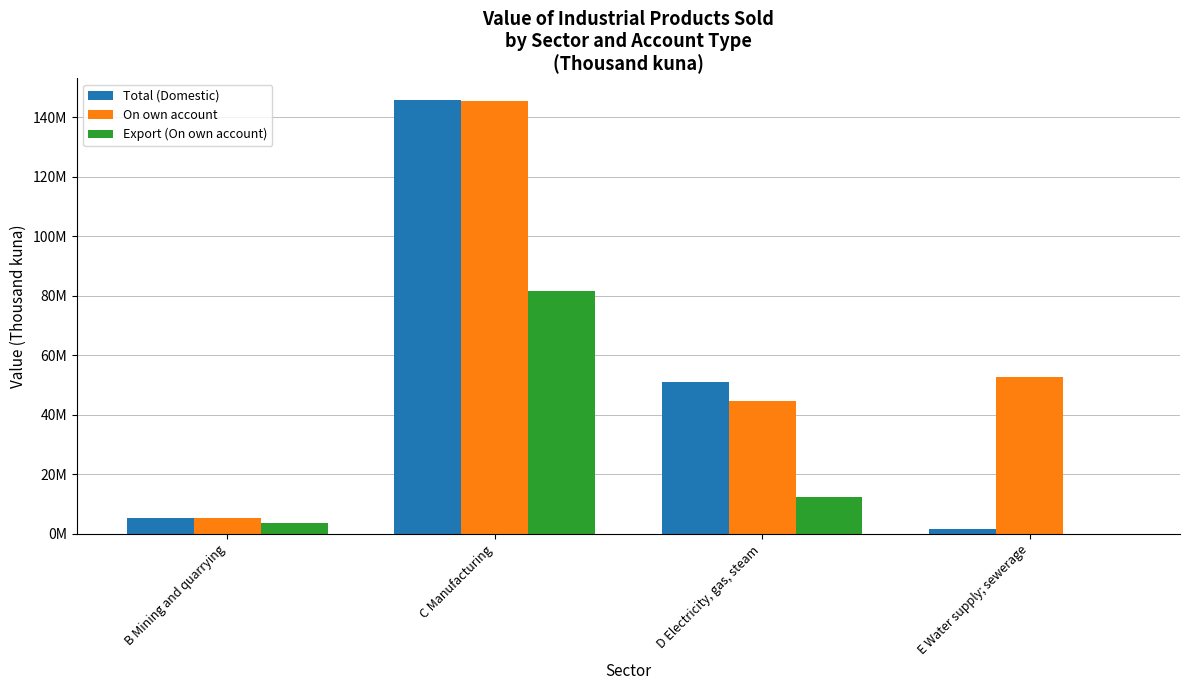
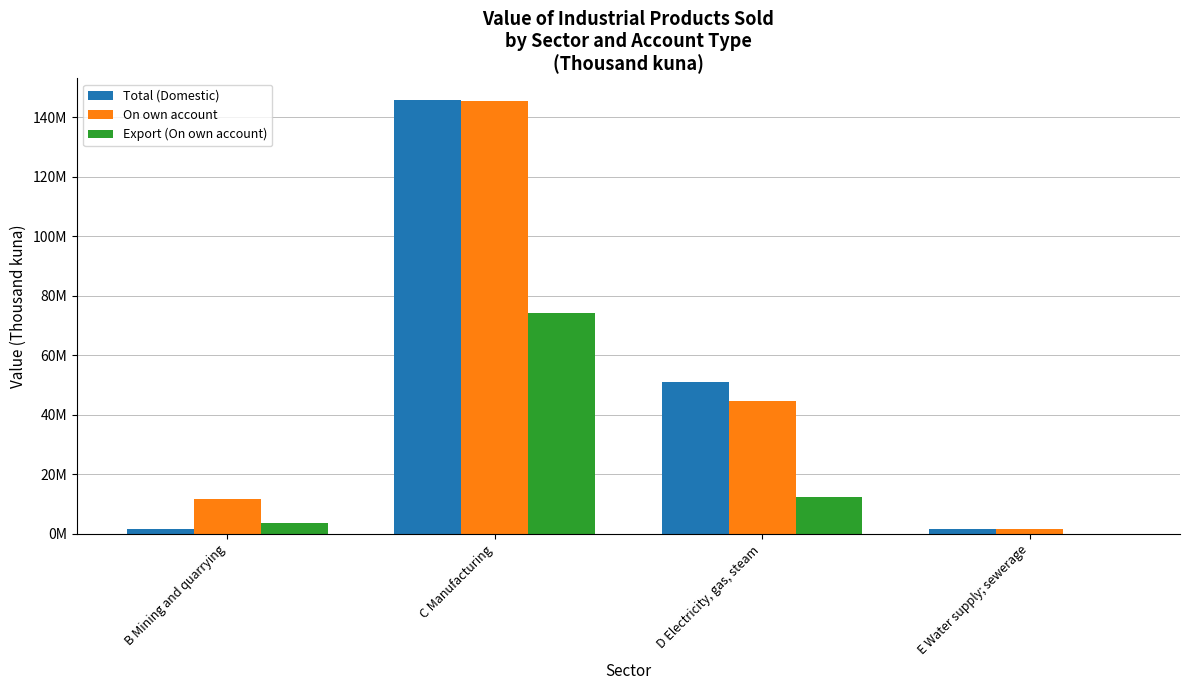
Total (Domestic), B Mining and quarrying: 5000000 -> 2000000
On own account, B Mining and quarrying: 5000000 -> 12000000
Export (On own account), C Manufacturing: 82000000 -> 74000000
On own account, E Water supply; sewerage: 53000000 -> 2000000
